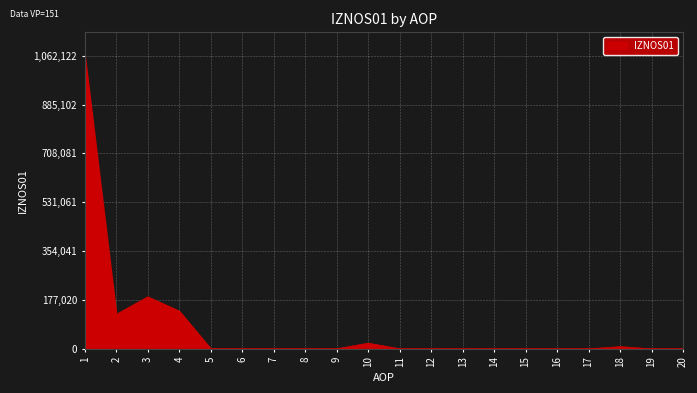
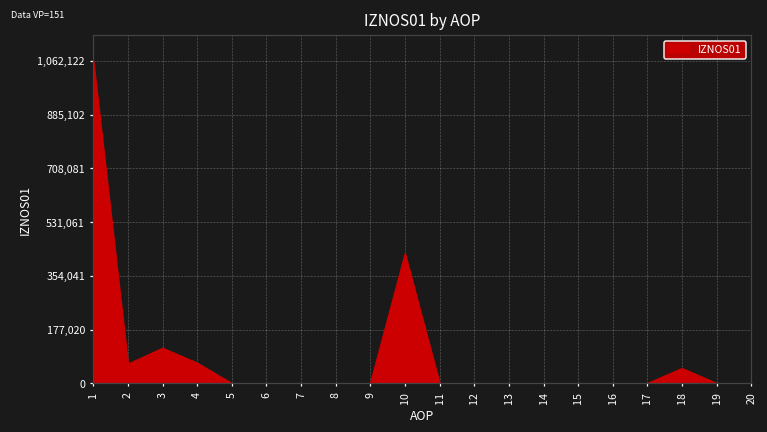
2: 120,000 -> 60,000
3: 190,000 -> 120,000
4: 140,000 -> 70,000
10: 20,000 -> 430,000
18: 10,000 -> 50,000
